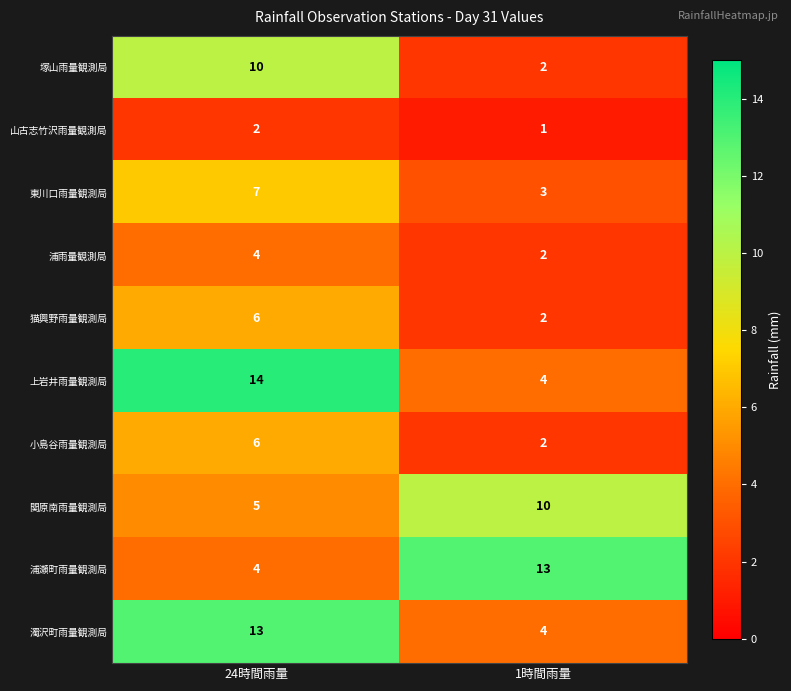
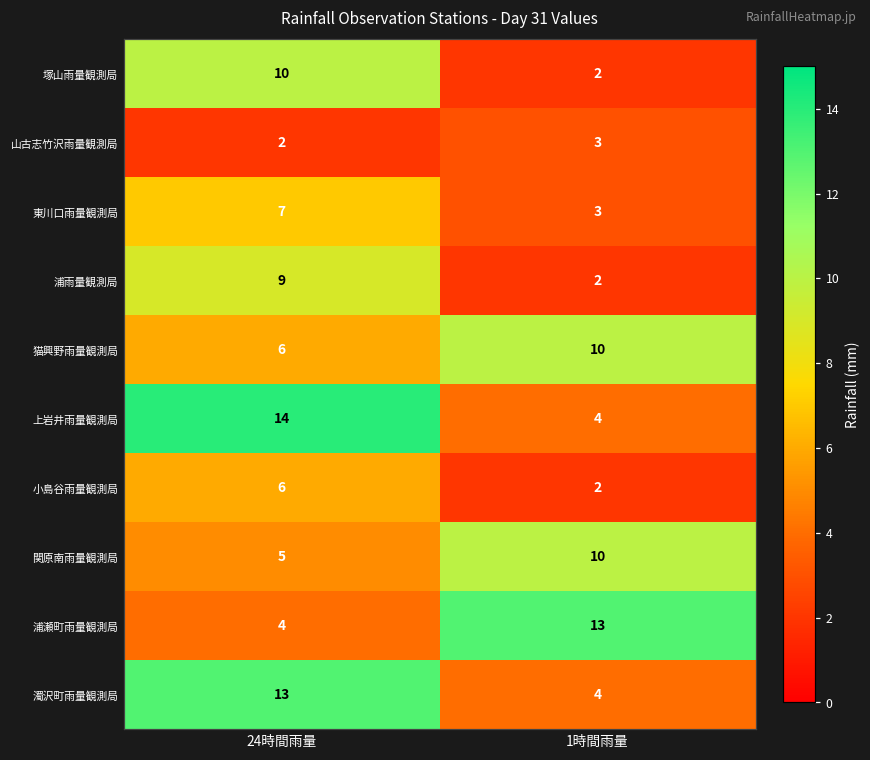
山古志竹沢雨量観測局, 1時間雨量: 1 -> 3
浦雨量観測局, 24時間雨量: 4 -> 9
猫興野雨量観測局, 1時間雨量: 2 -> 10
